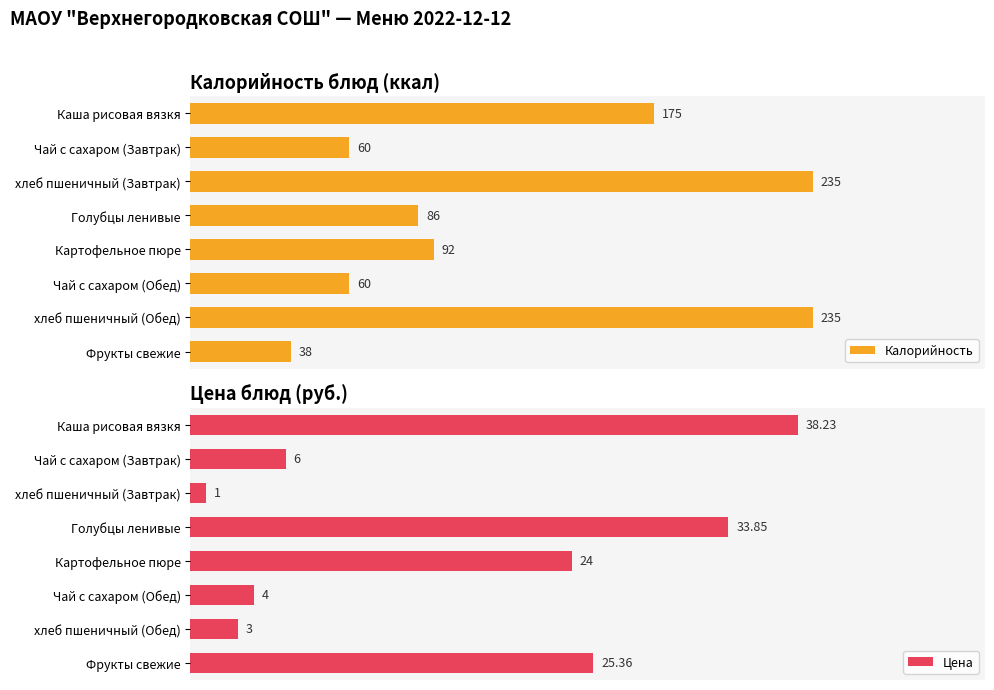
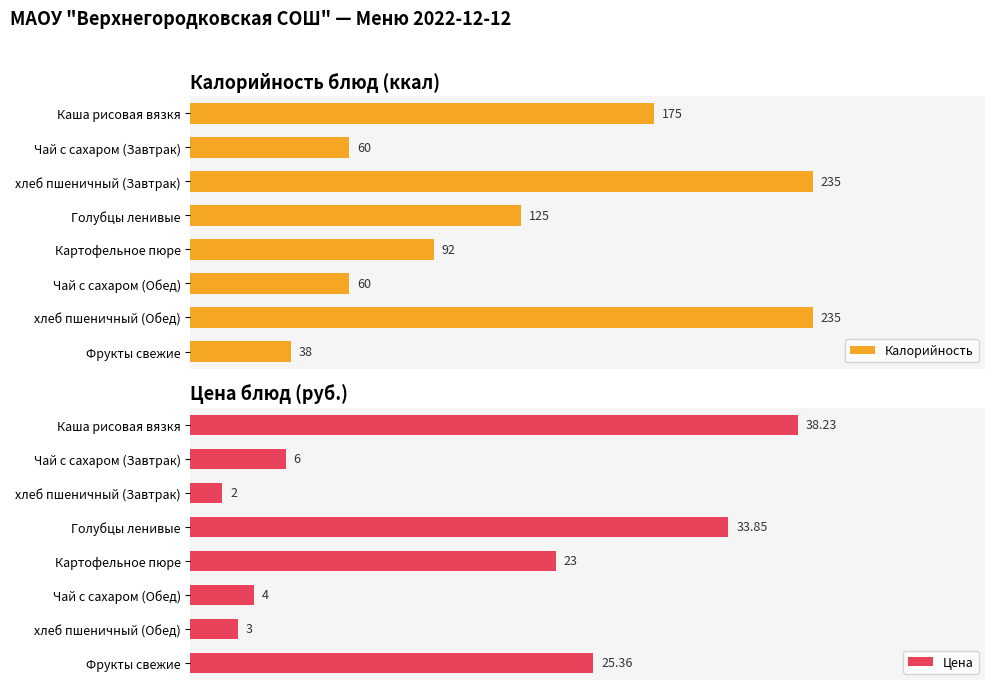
Калорийность блюд (ккал), Голубцы ленивые: 86 -> 125
Цена блюд (руб.), хлеб пшеничный (Завтрак): 1 -> 2
Цена блюд (руб.), Картофельное пюре: 24 -> 23
